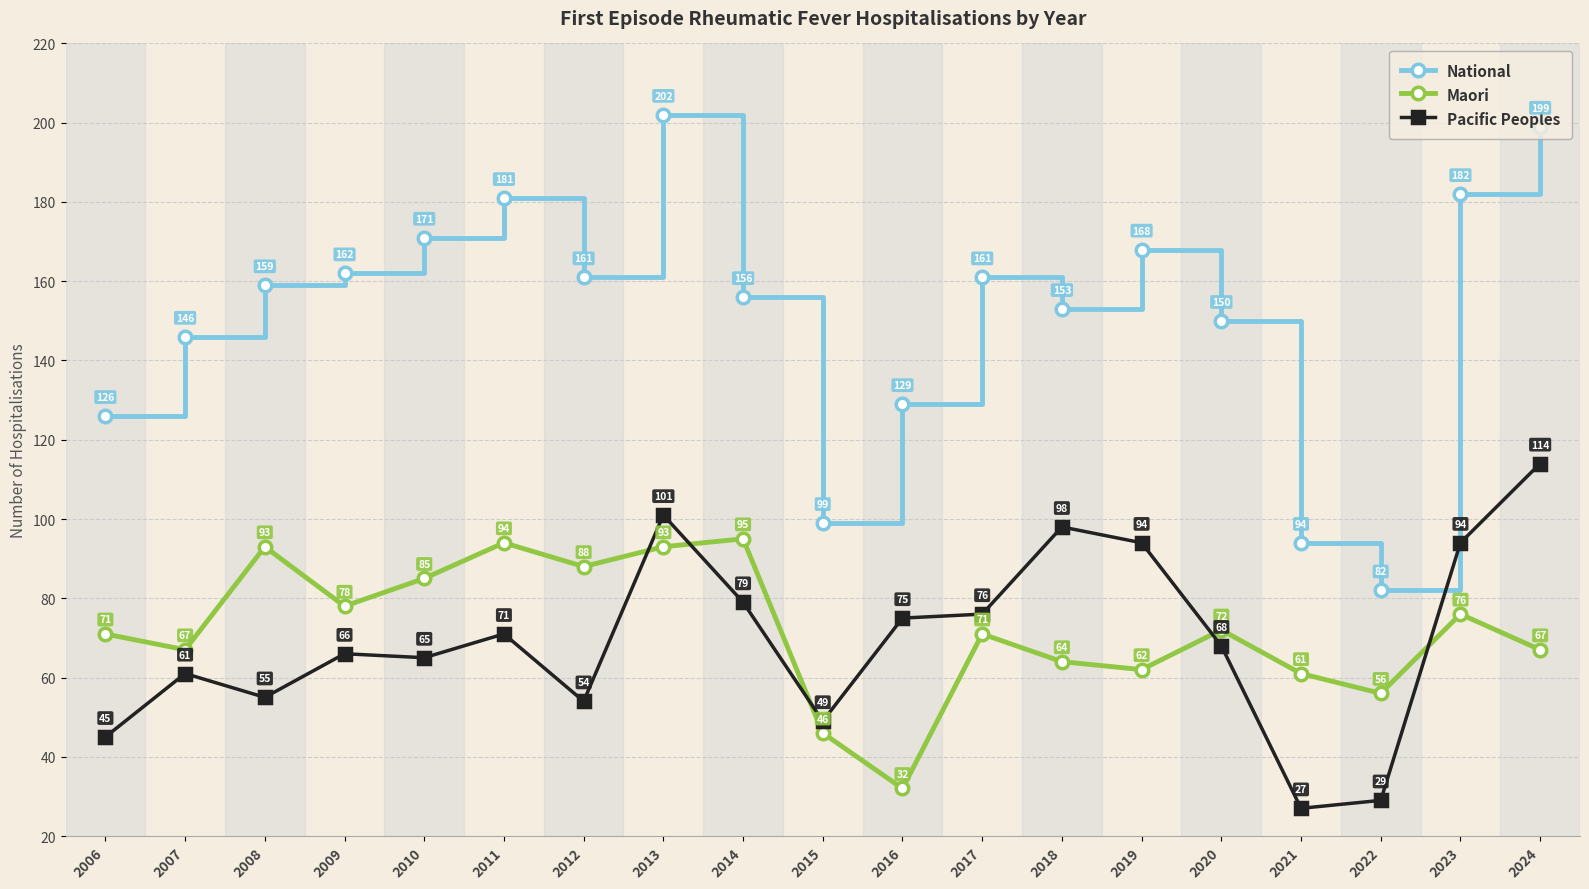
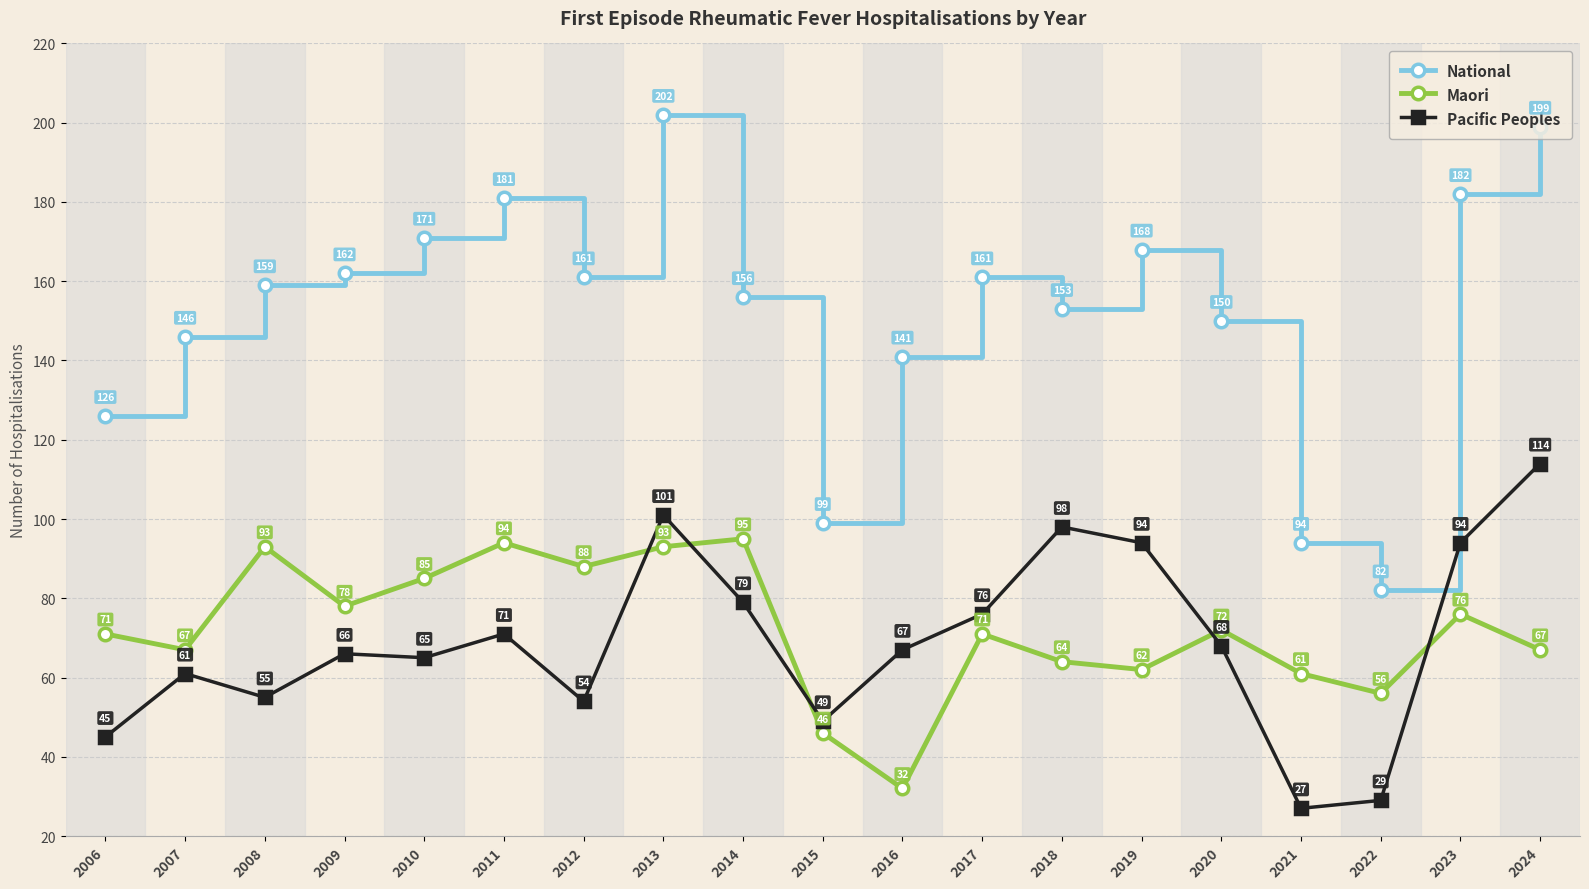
National, 2016: 129 -> 141
Pacific Peoples, 2016: 75 -> 67
